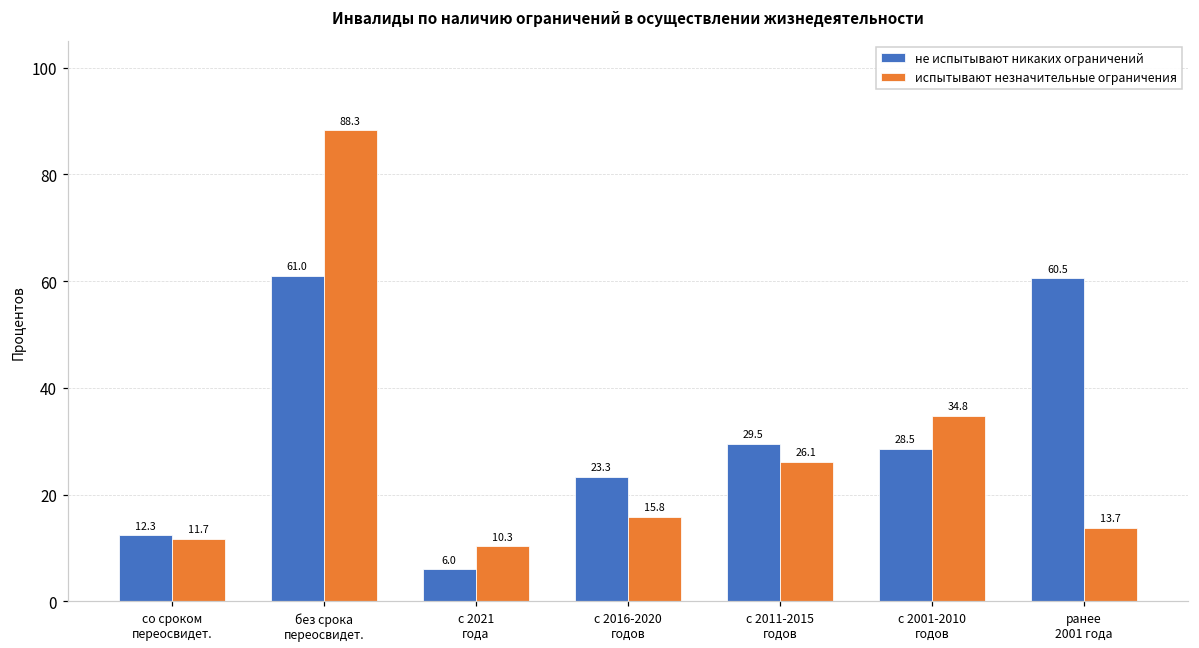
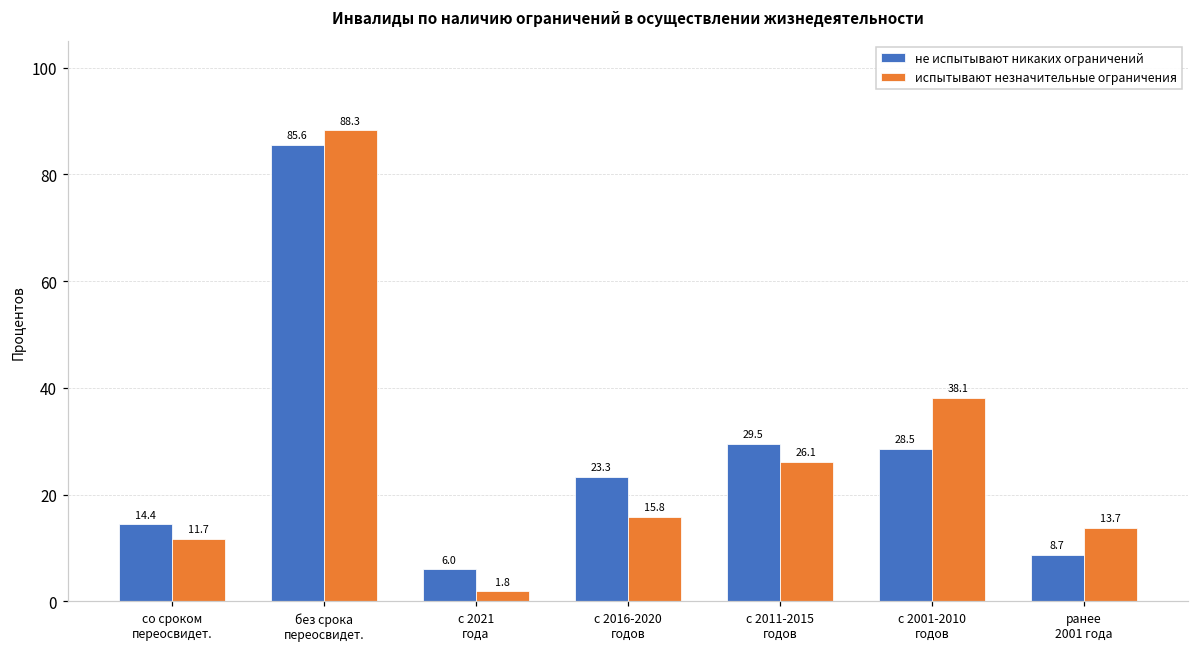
не испытывают никаких ограничений, со сроком переосвидет.: 12.3 -> 14.4
не испытывают никаких ограничений, без срока переосвидет.: 61.0 -> 85.6
испытывают незначительные ограничения, с 2021 года: 10.3 -> 1.8
испытывают незначительные ограничения, с 2001-2010 годов: 34.8 -> 38.1
не испытывают никаких ограничений, ранее 2001 года: 60.5 -> 8.7
